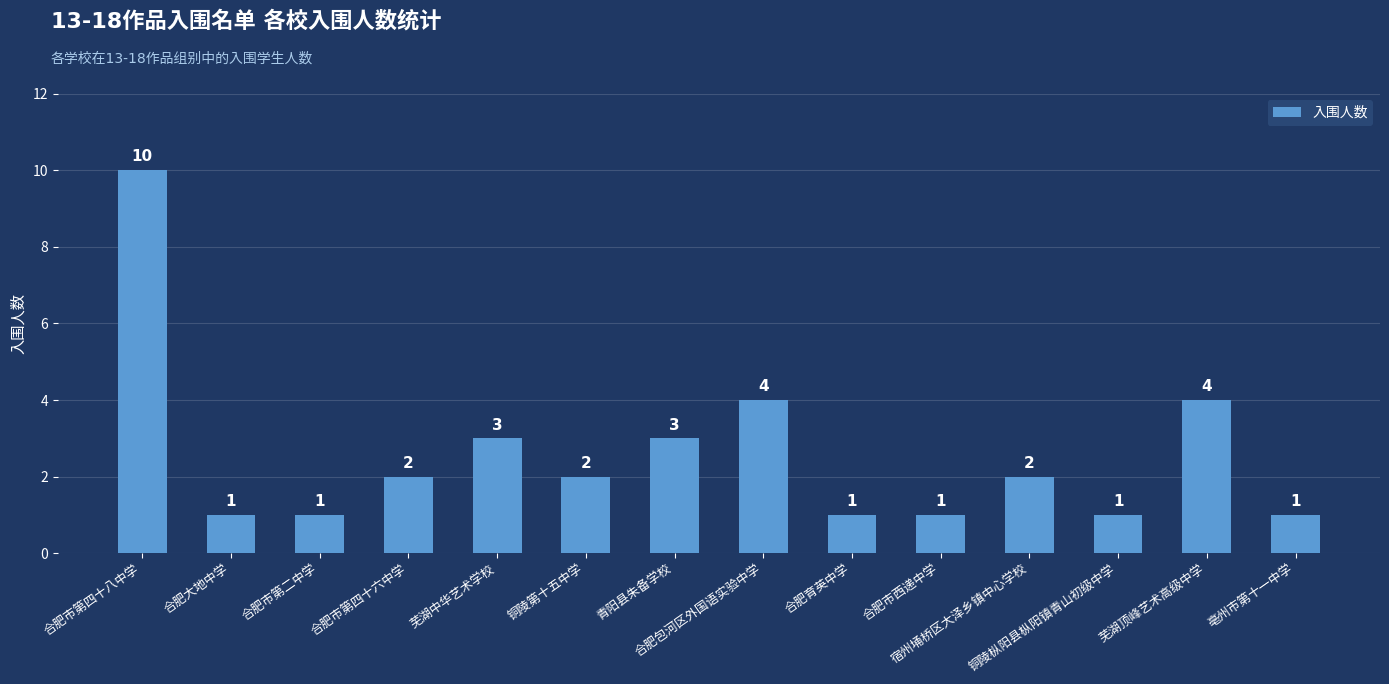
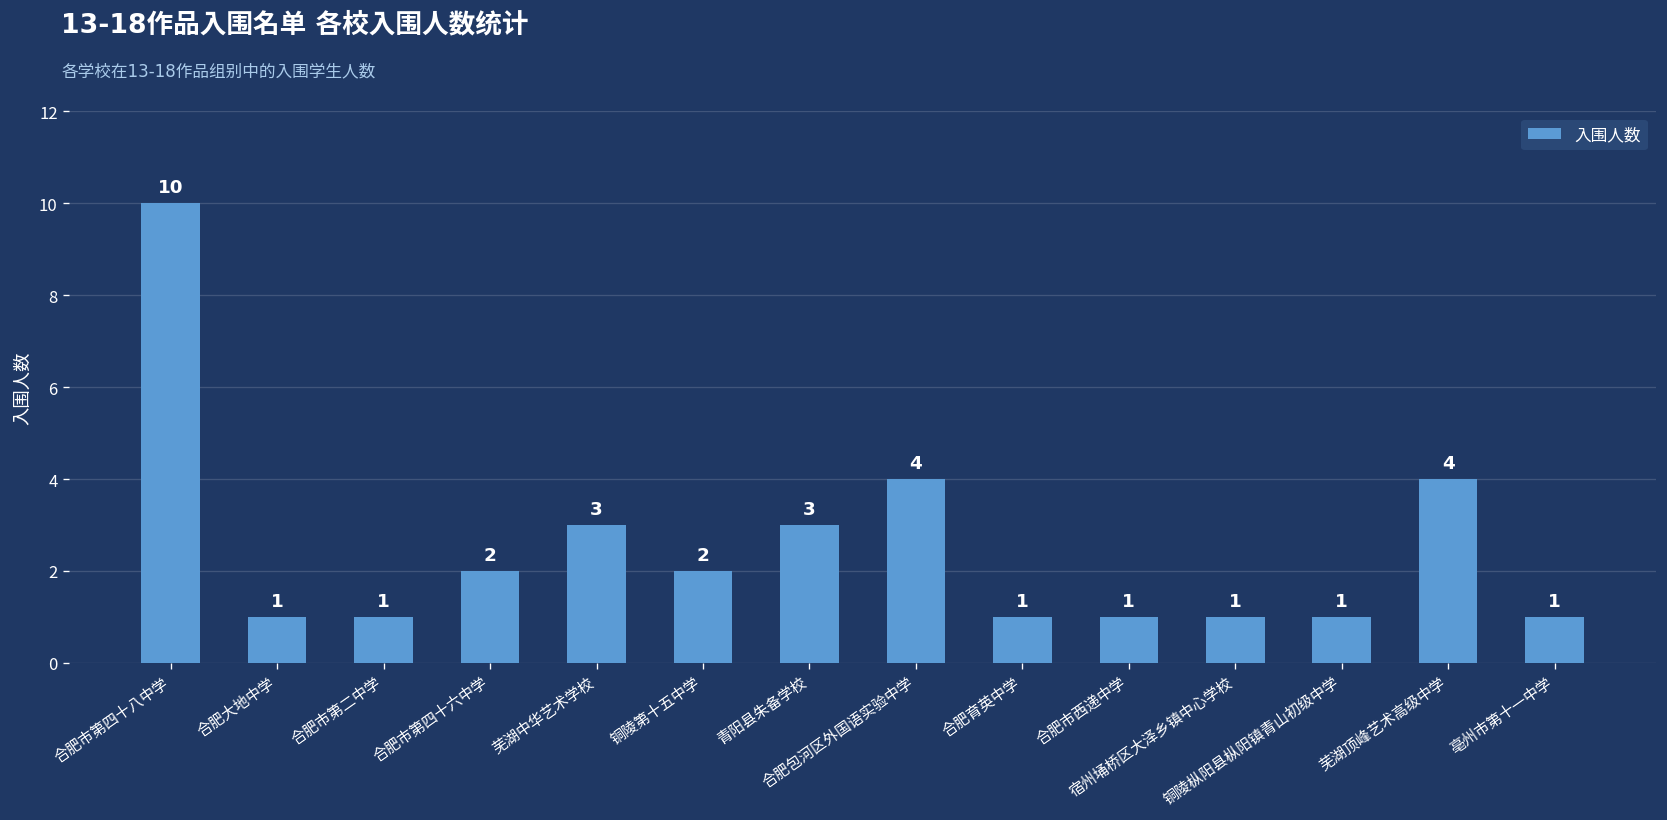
宿州埇桥区大泽乡镇中心学校: 2 -> 1
